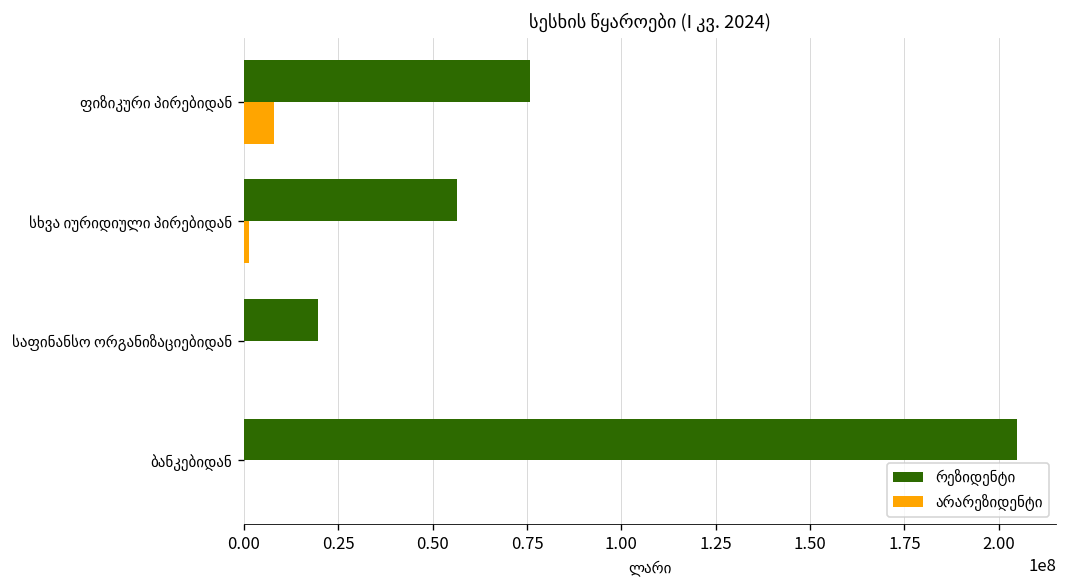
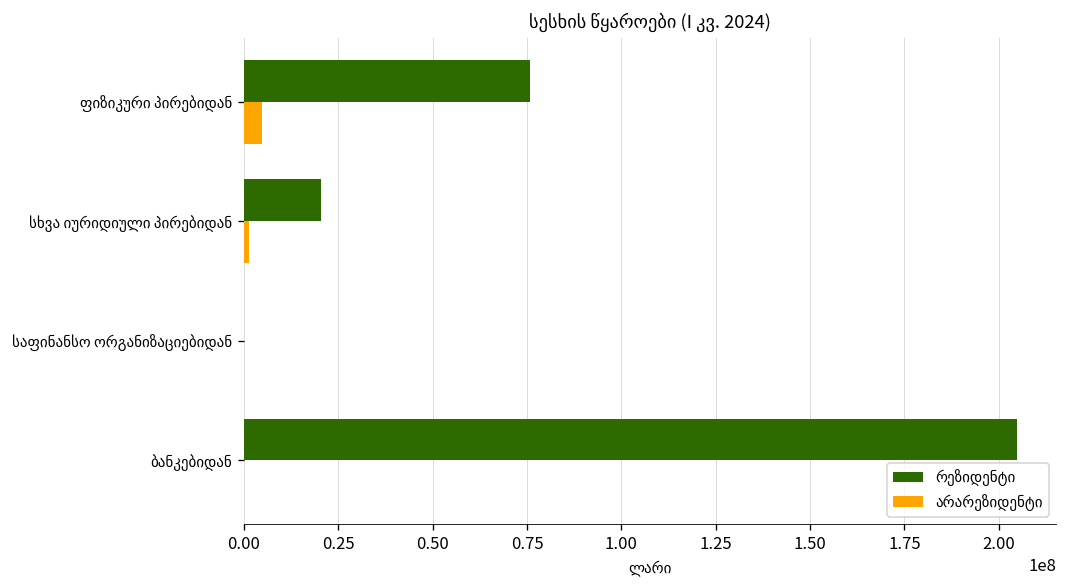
არარეზიდენტი, ფიზიკური პირებიდან: 8000000 -> 5000000
რეზიდენტი, სხვა იურიდიული პირებიდან: 56000000 -> 20000000
რეზიდენტი, საფინანსო ორგანიზაციებიდან: 20000000 -> 0
